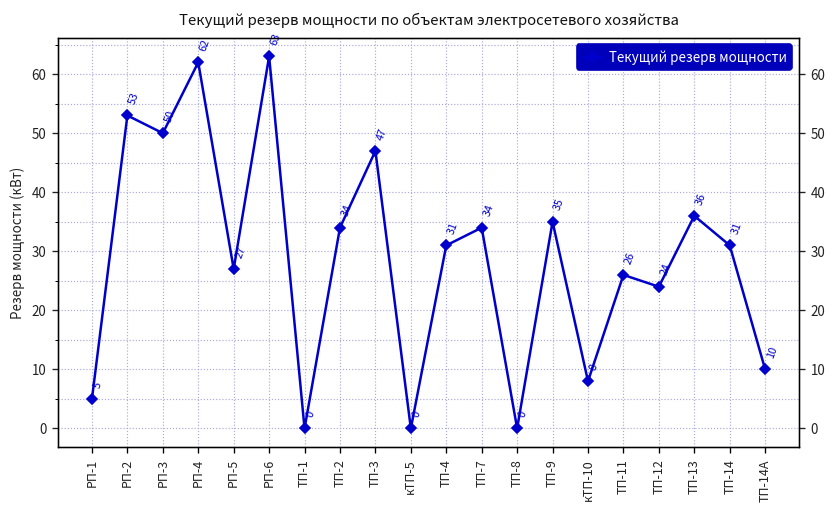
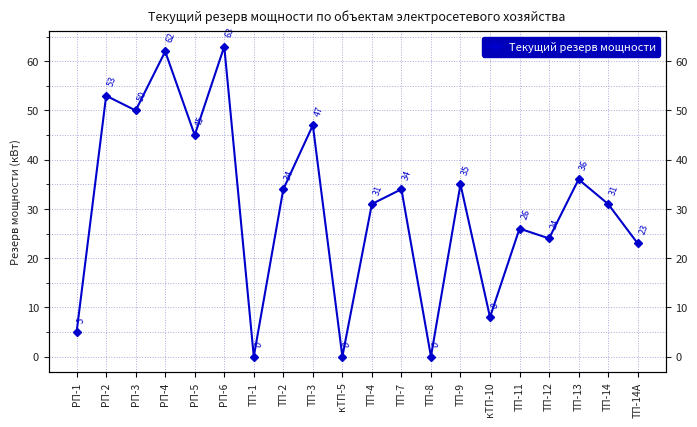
РП-5: 27 -> 45
ТП-14А: 10 -> 23
